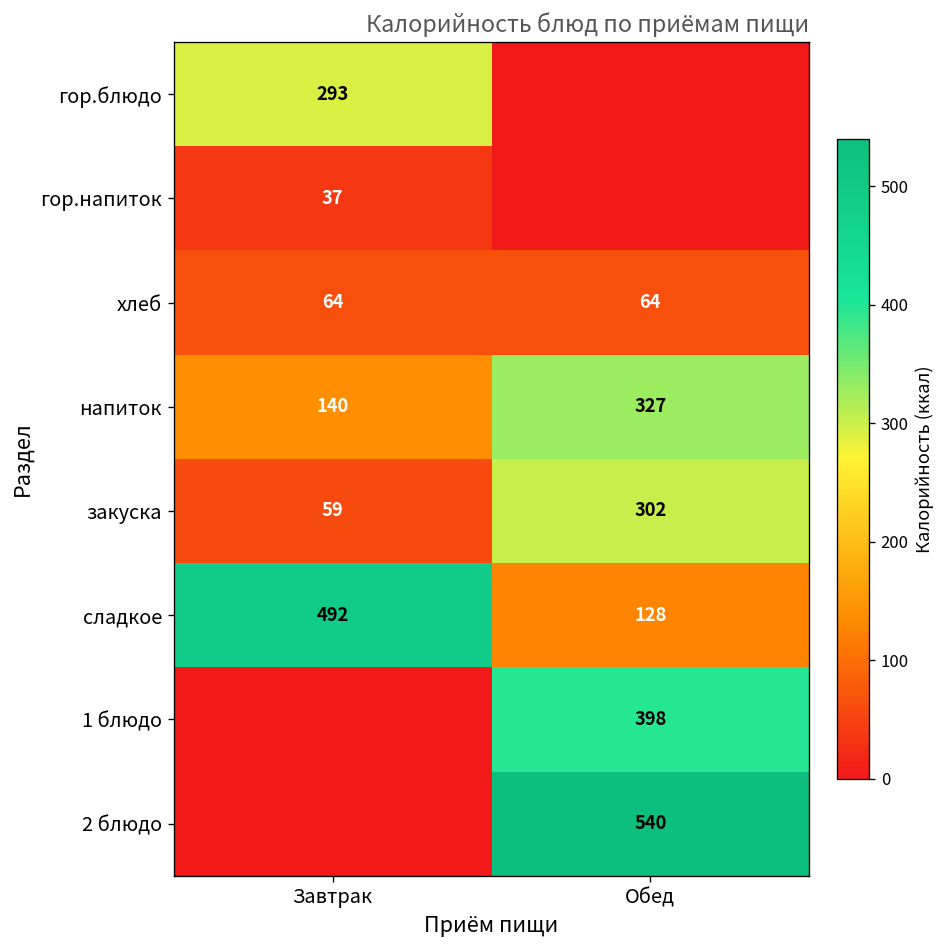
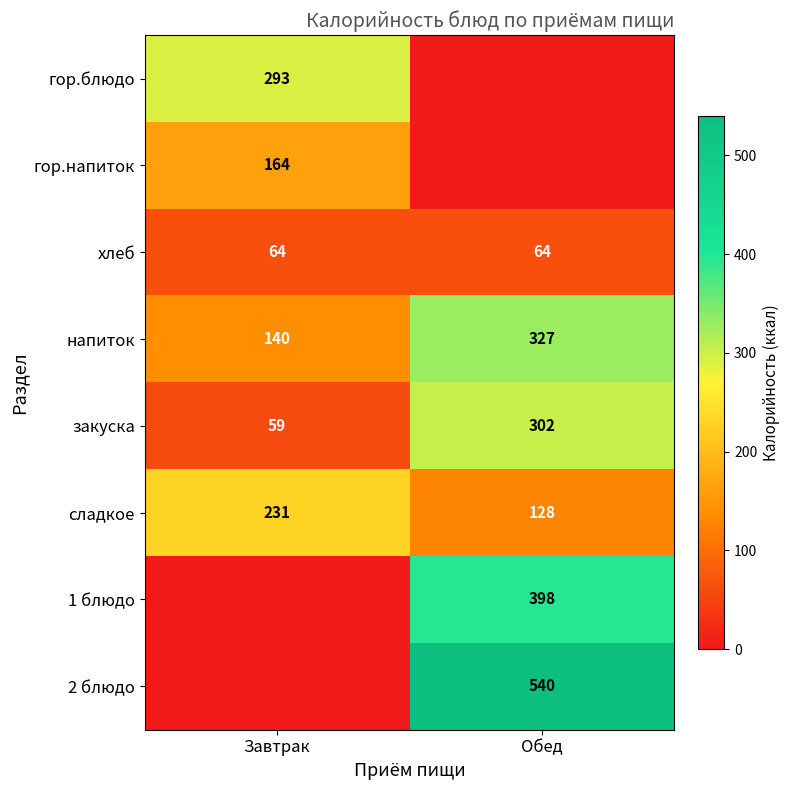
гор.напиток, Завтрак: 37 -> 164
сладкое, Завтрак: 492 -> 231
